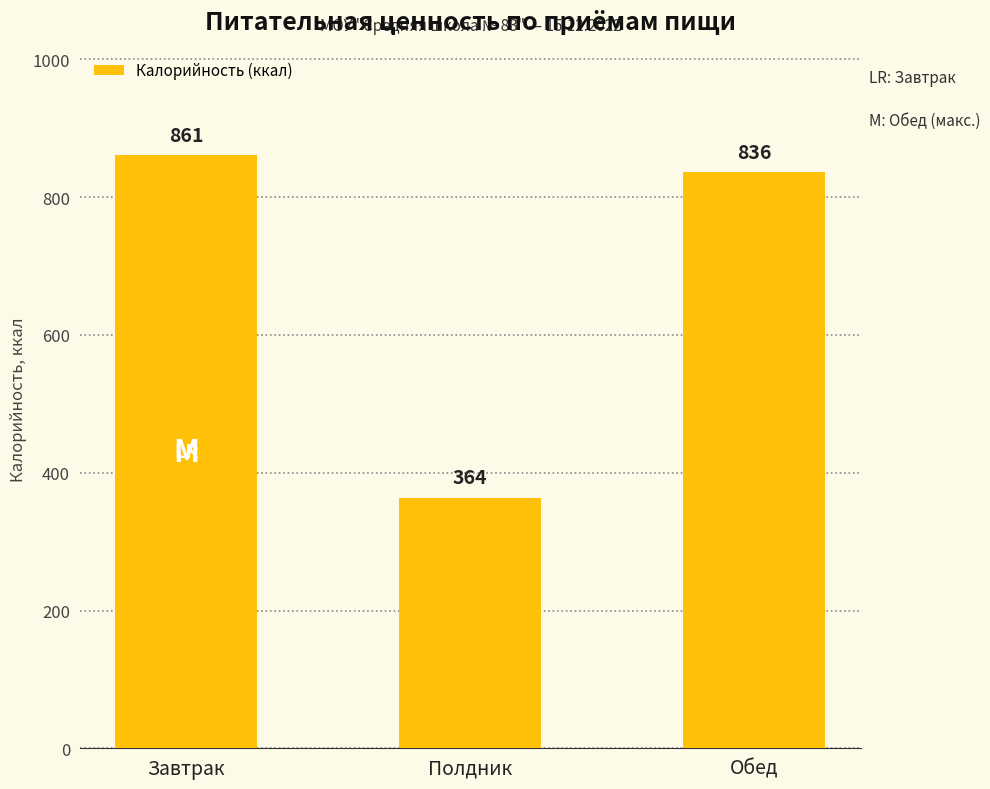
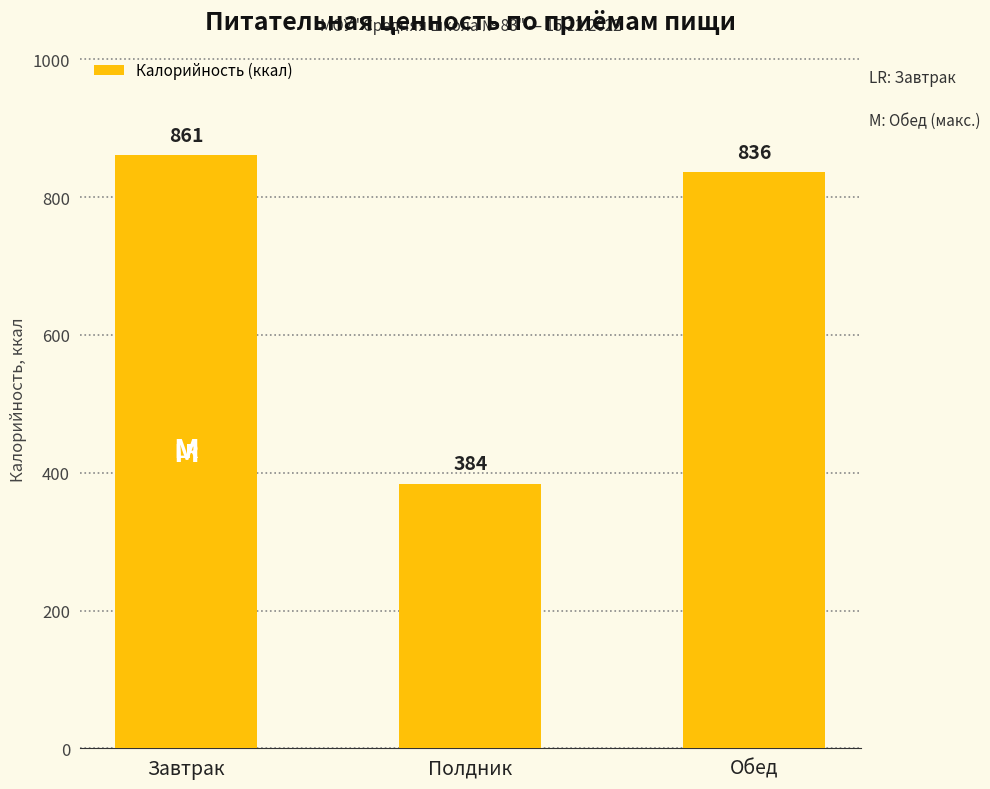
Полдник: 364 -> 384
